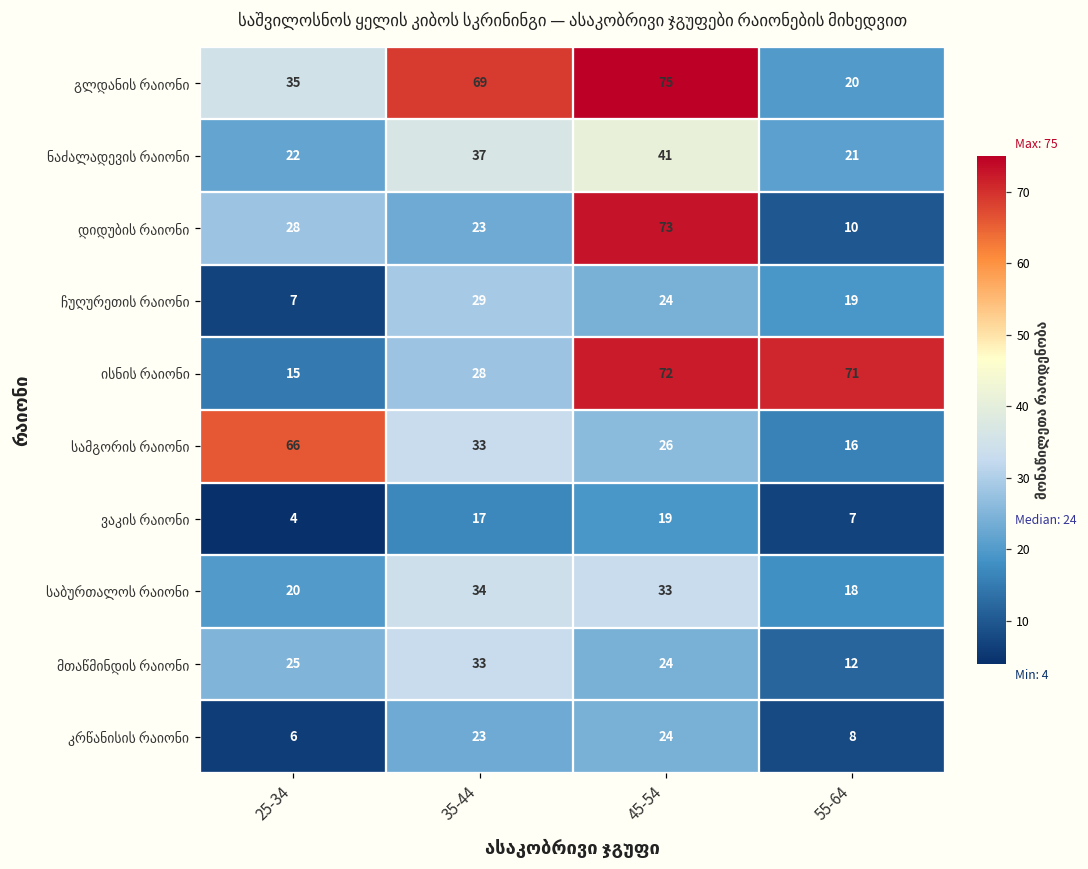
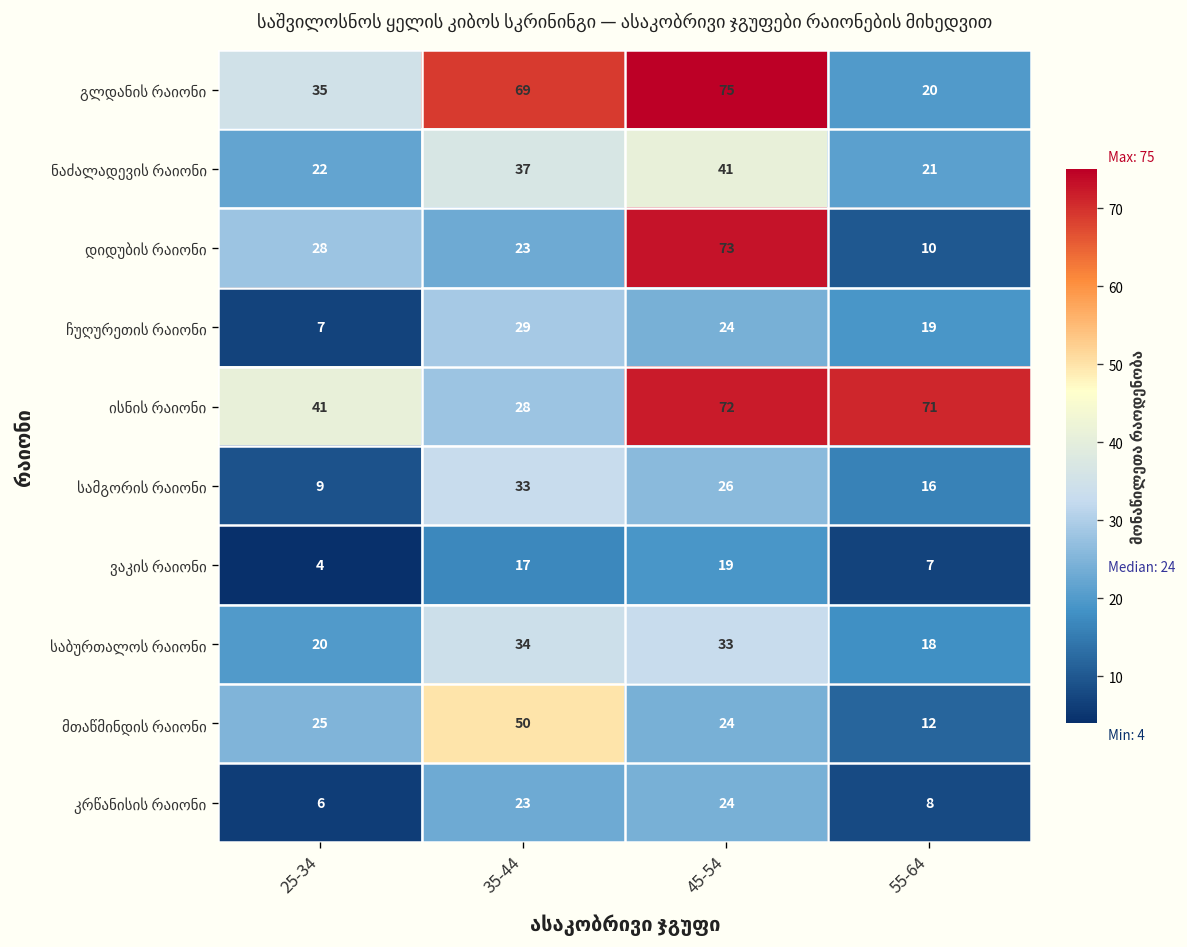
ისნის რაიონი, 25-34: 15 -> 41
სამგორის რაიონი, 25-34: 66 -> 9
მთაწმინდის რაიონი, 35-44: 33 -> 50
